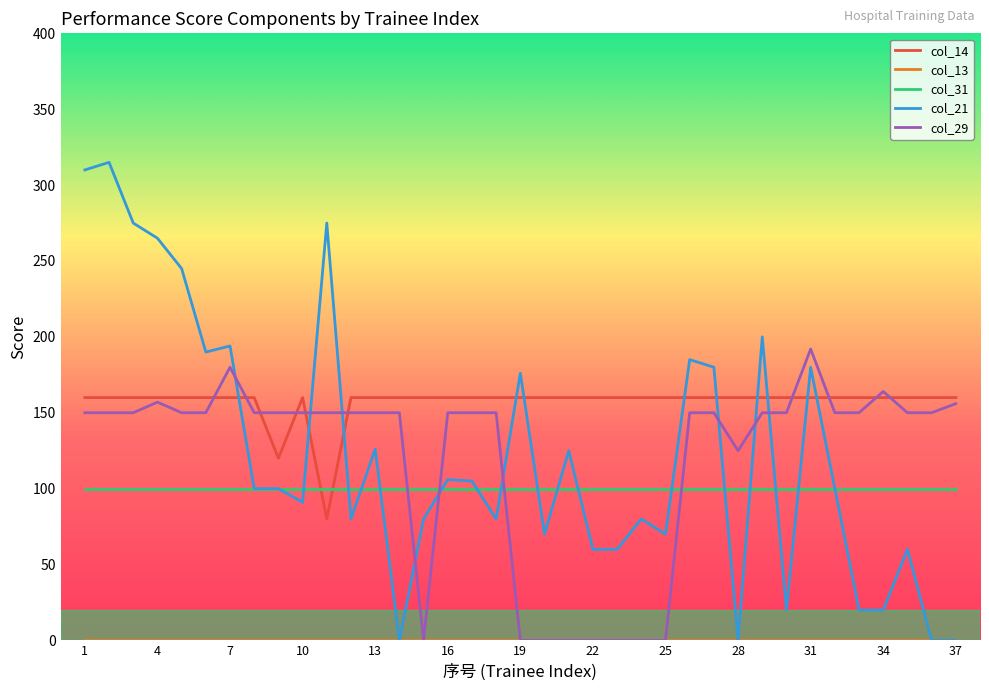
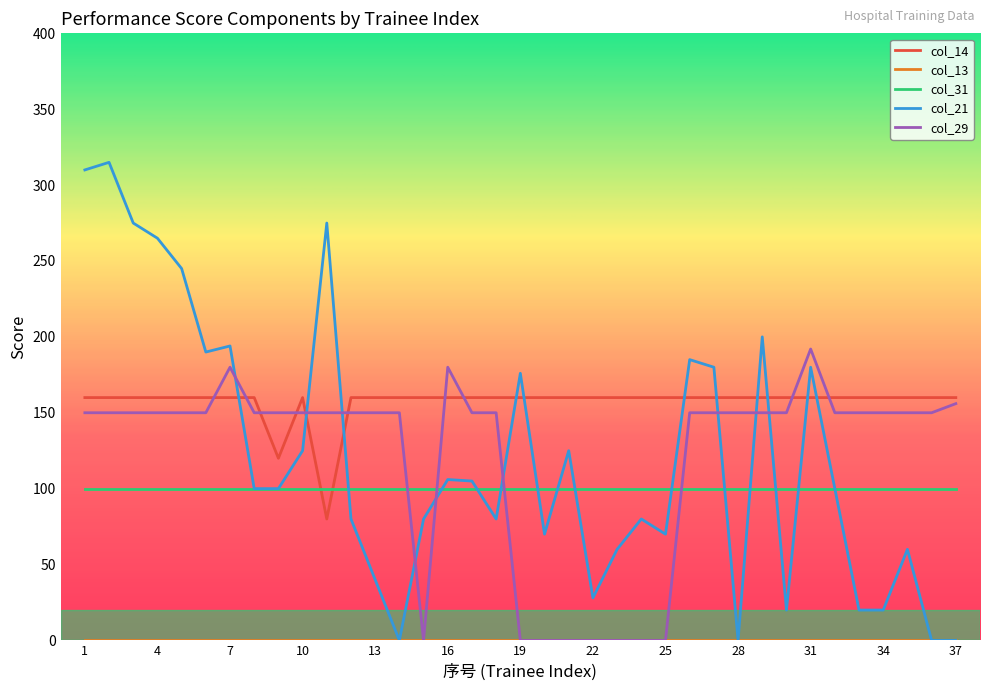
col_29, 4: 157 -> 150
col_21, 10: 91 -> 125
col_21, 13: 126 -> 40
col_29, 16: 150 -> 180
col_21, 22: 60 -> 28
col_29, 28: 125 -> 150
col_29, 34: 164 -> 150
